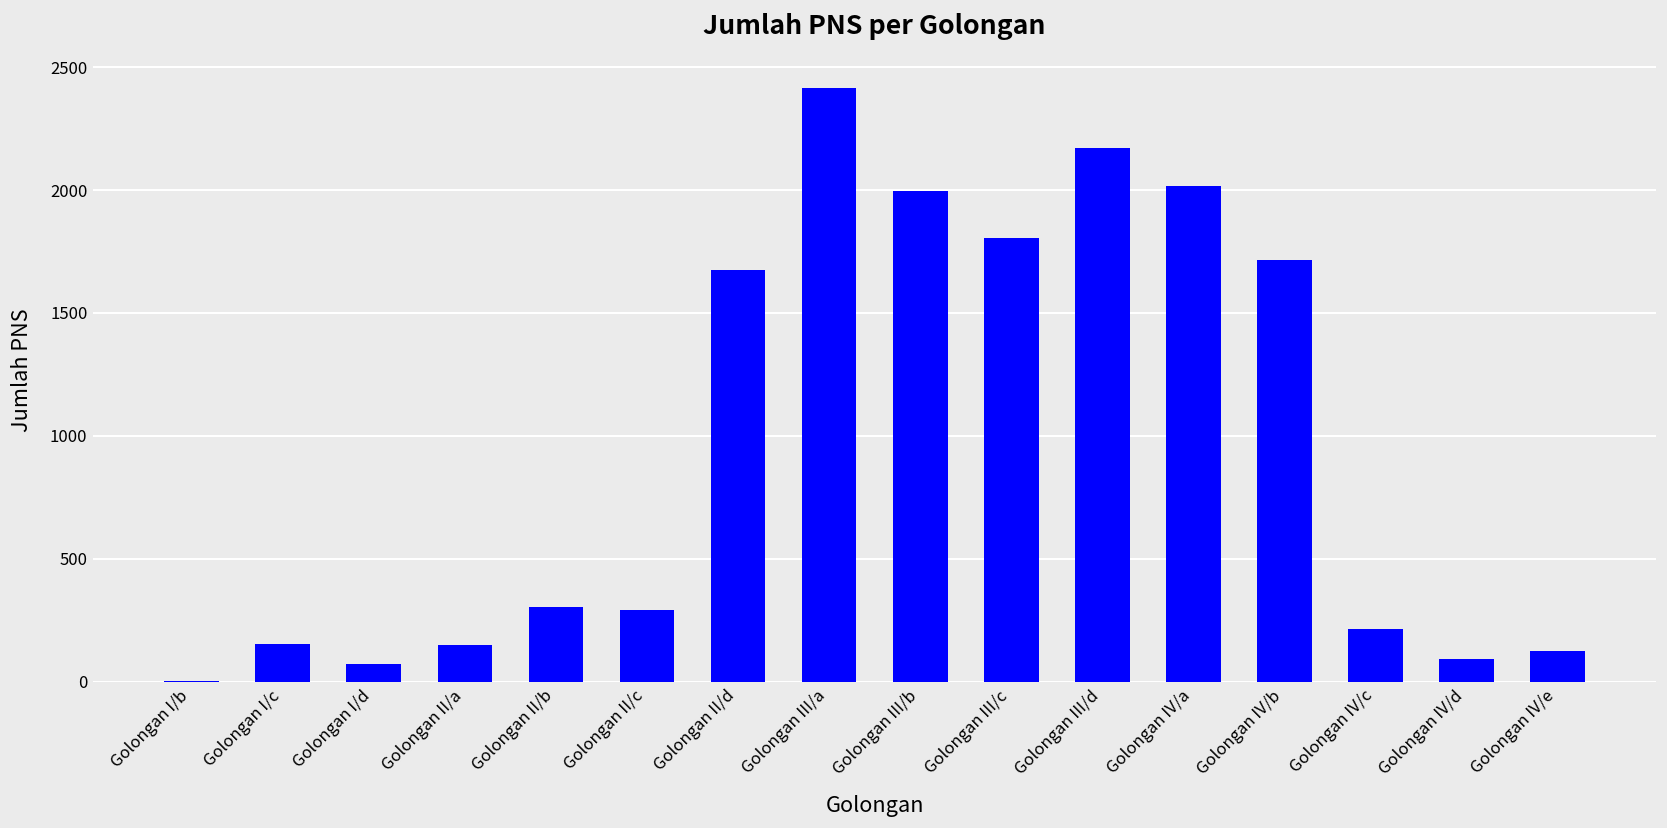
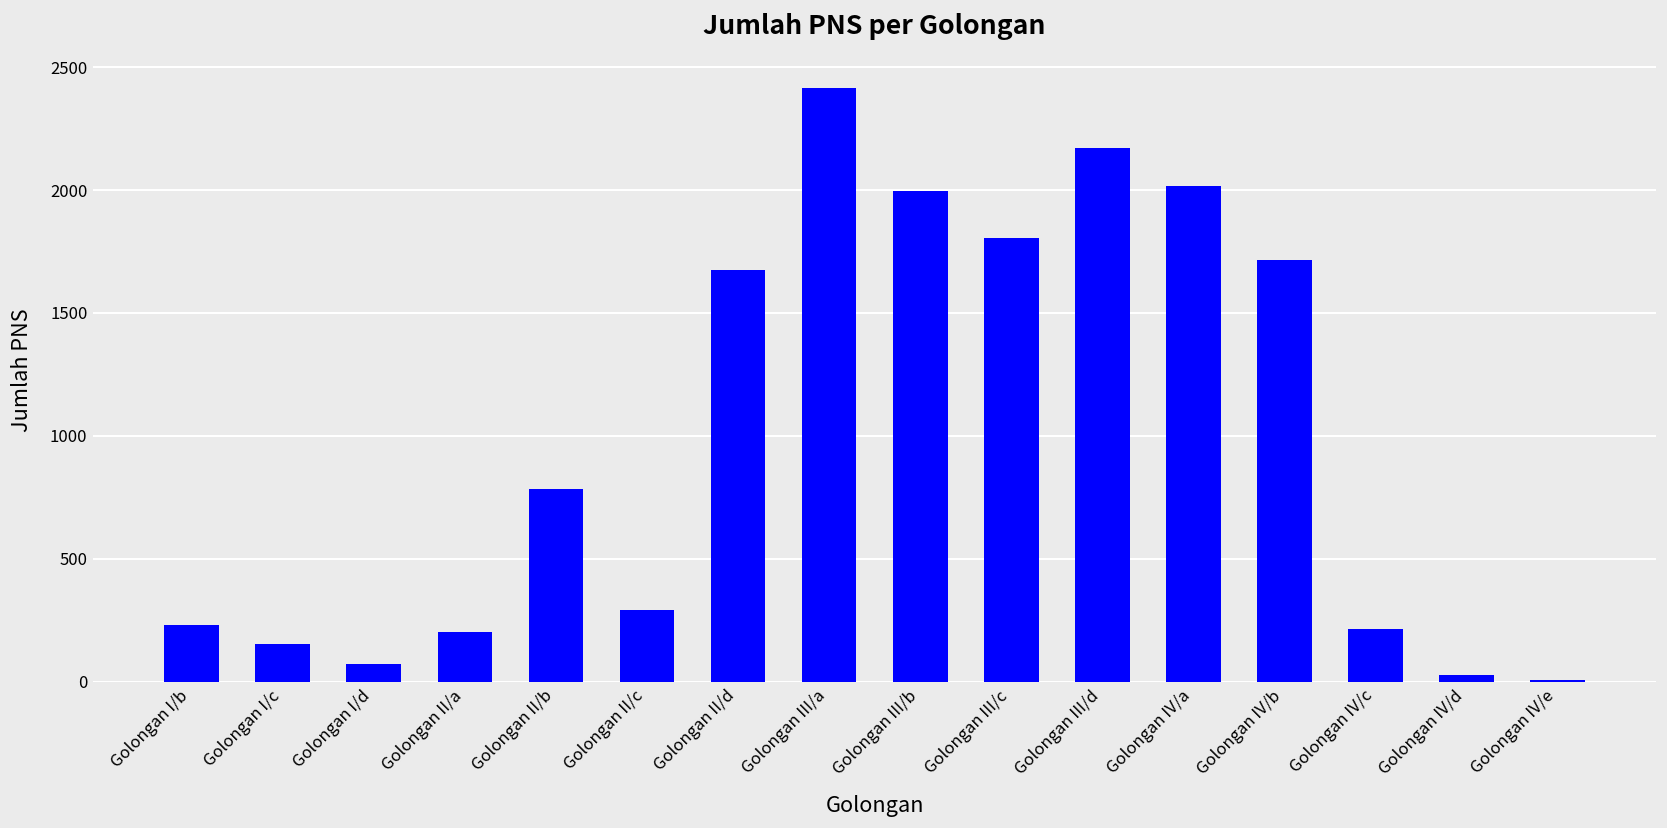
Golongan I/b: 0 -> 230
Golongan II/a: 150 -> 200
Golongan II/b: 310 -> 780
Golongan IV/d: 90 -> 30
Golongan IV/e: 130 -> 10
